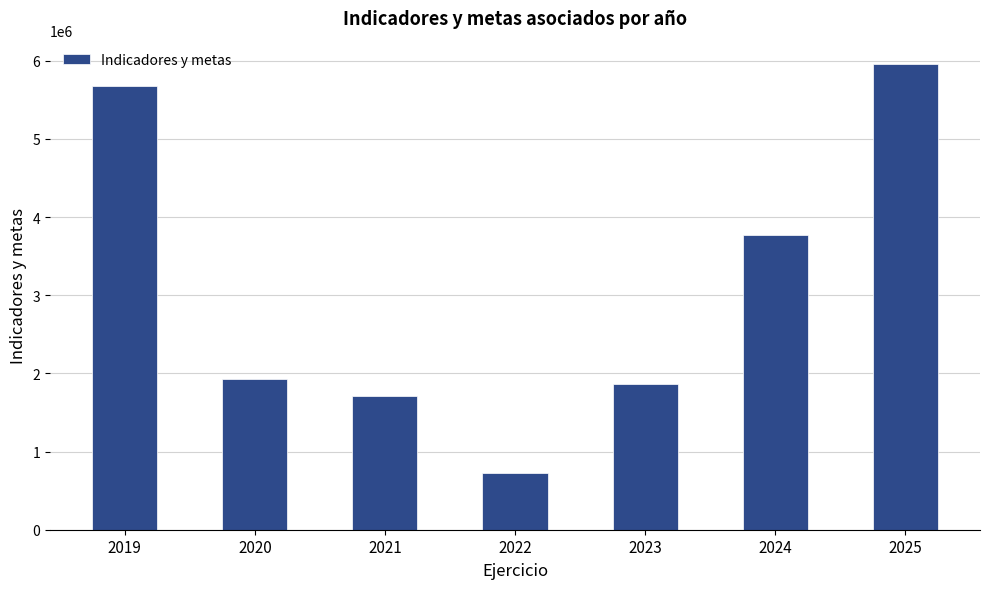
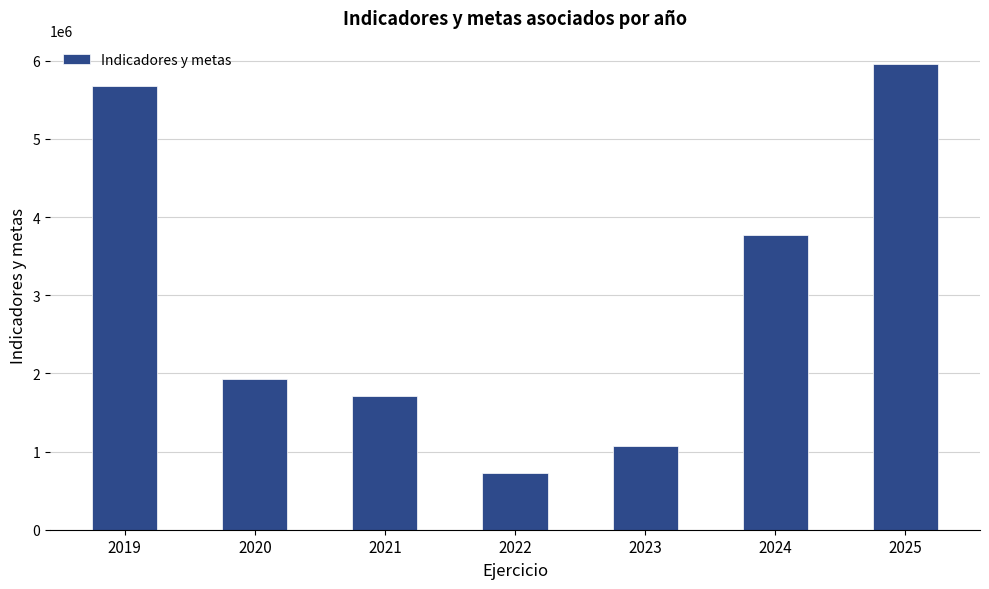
2023: 1900000 -> 1100000
